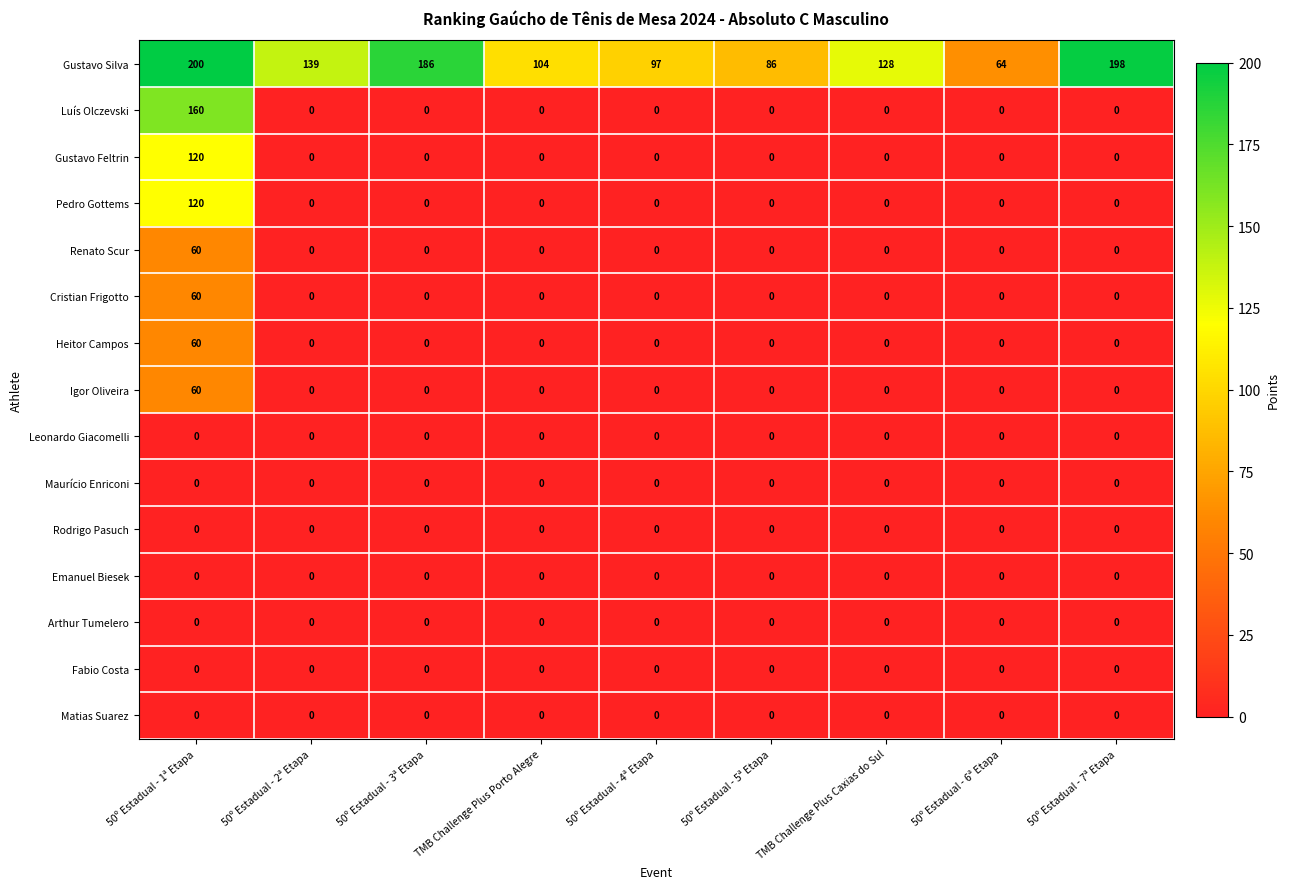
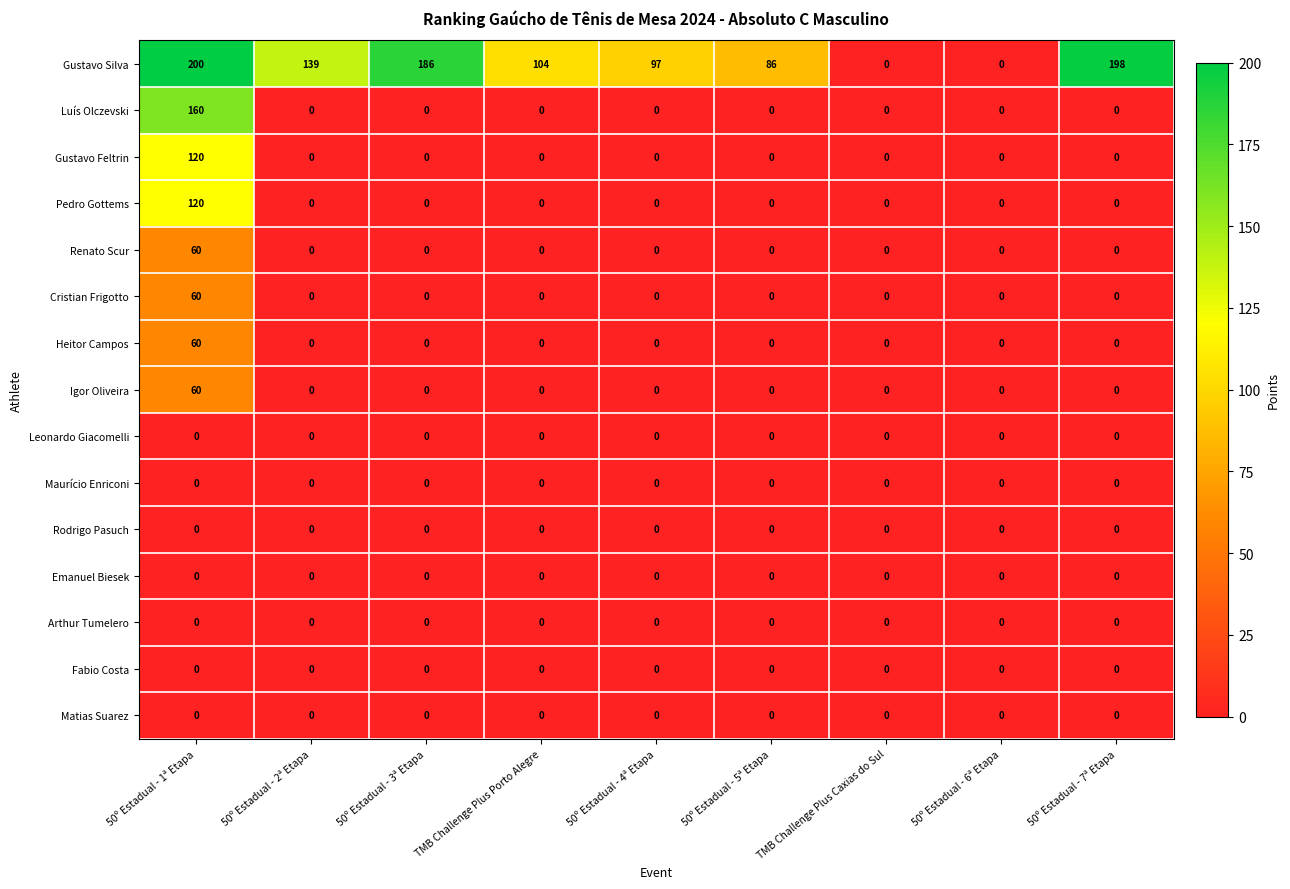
Gustavo Silva, TMB Challenge Plus Caxias do Sul: 128 -> 0
Gustavo Silva, 50º Estadual - 6ª Etapa: 64 -> 0
